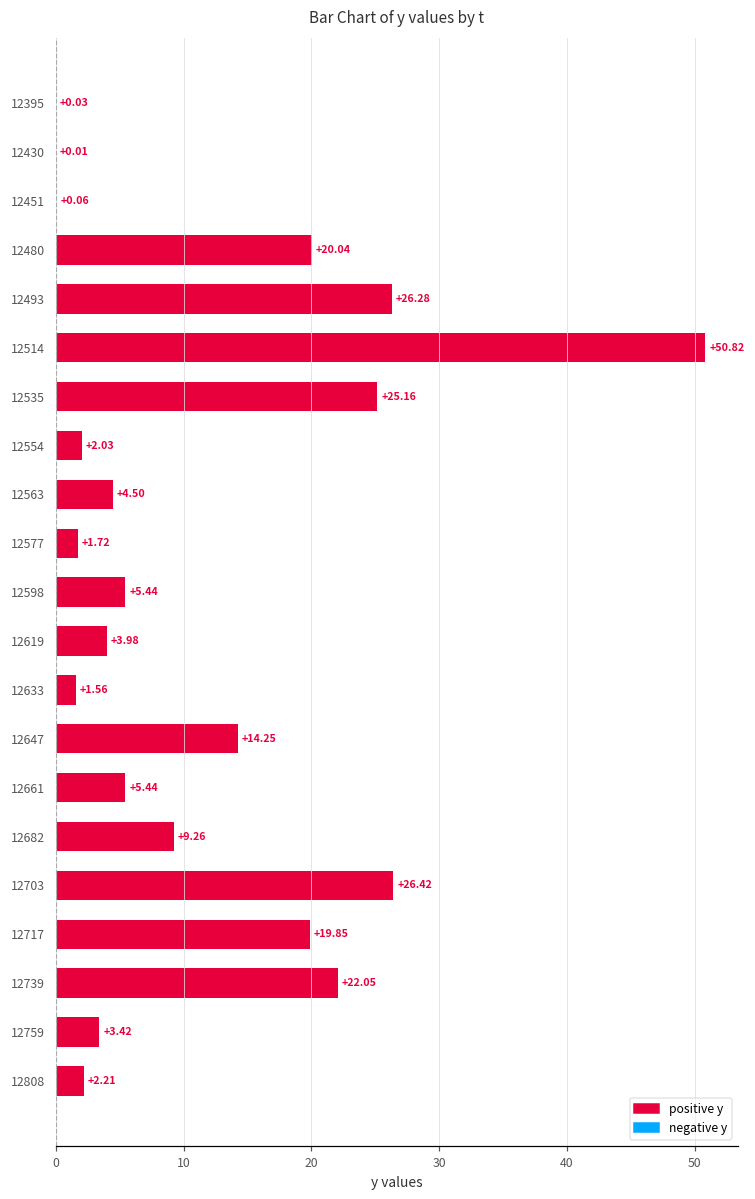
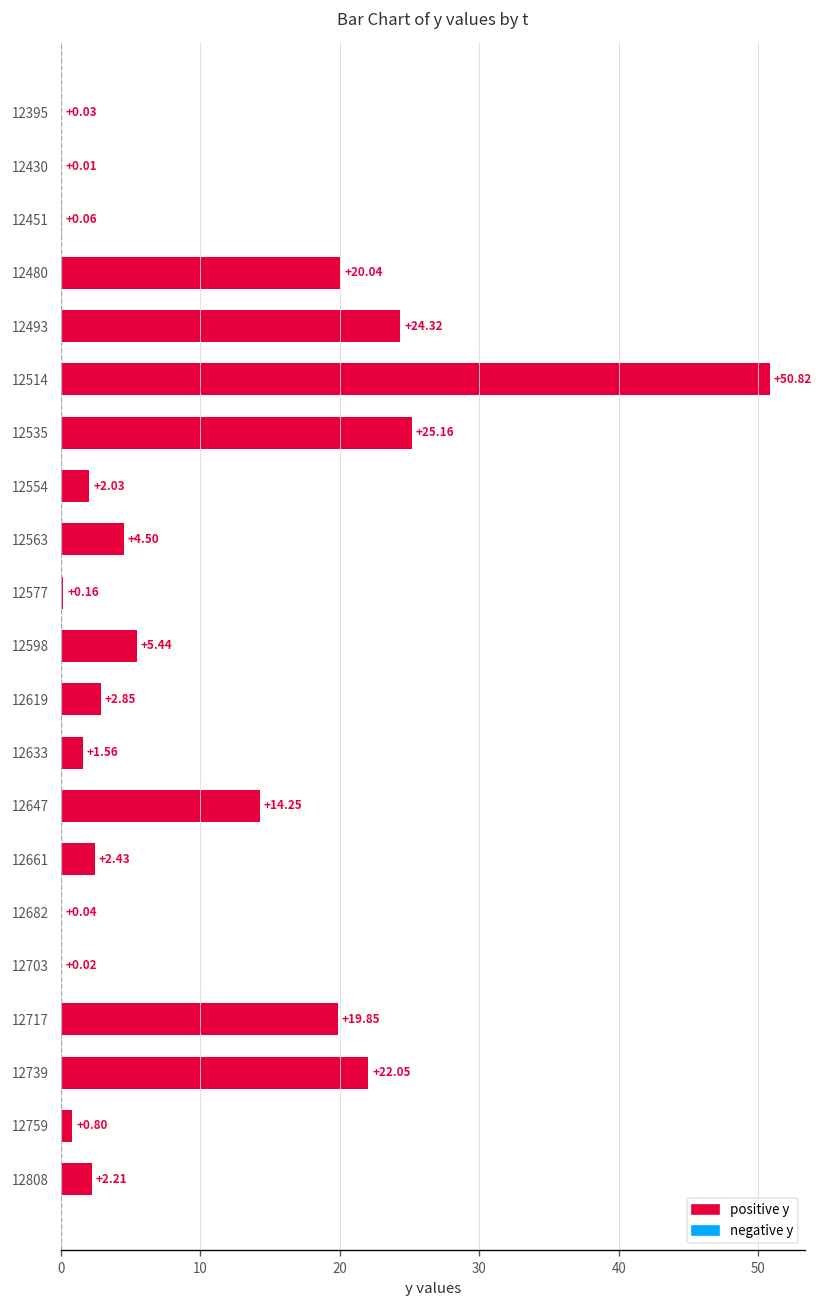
12493: +26.28 -> +24.32
12577: +1.72 -> +0.16
12619: +3.98 -> +2.85
12661: +5.44 -> +2.43
12682: +9.26 -> +0.04
12703: +26.42 -> +0.02
12759: +3.42 -> +0.80
